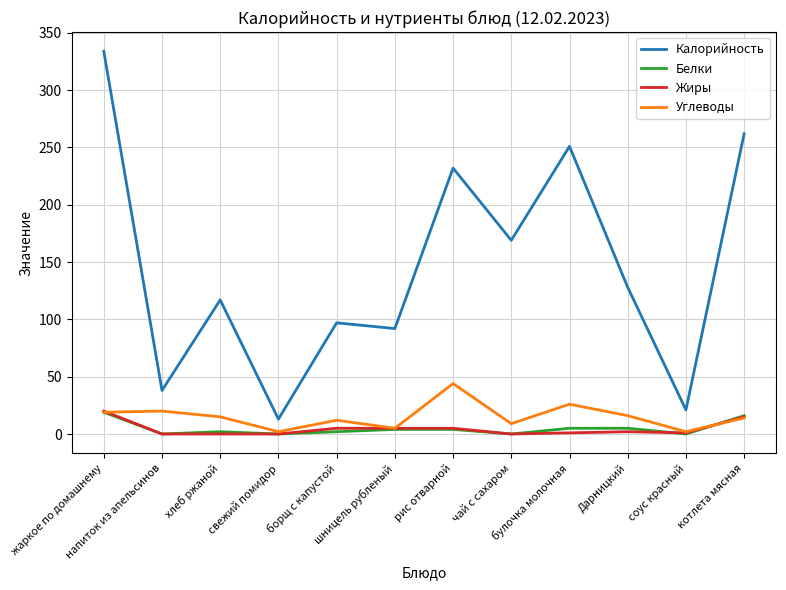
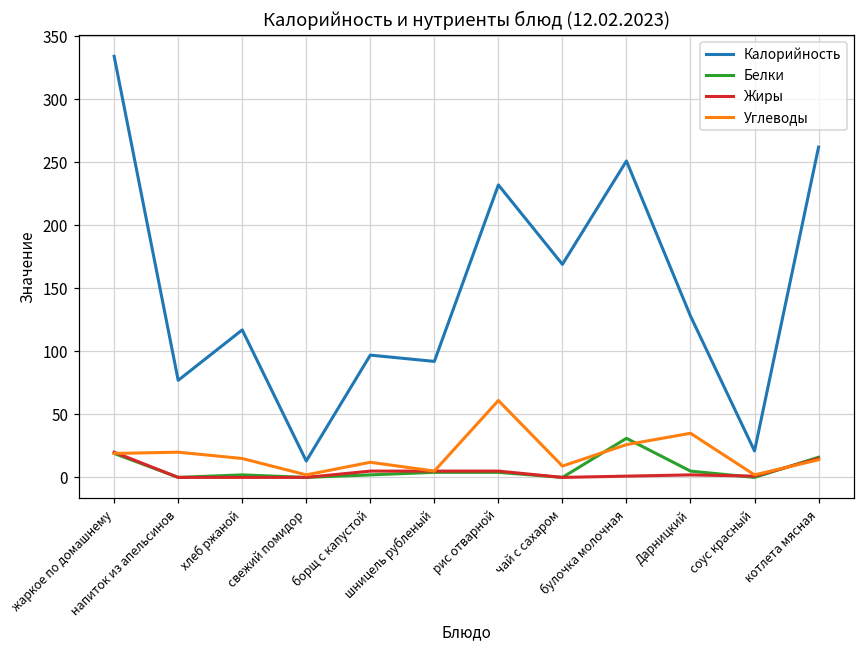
Калорийность, напиток из апельсинов: 38 -> 77
Углеводы, рис отварной: 44 -> 61
Белки, булочка молочная: 5 -> 31
Углеводы, Дарницкий: 16 -> 35
